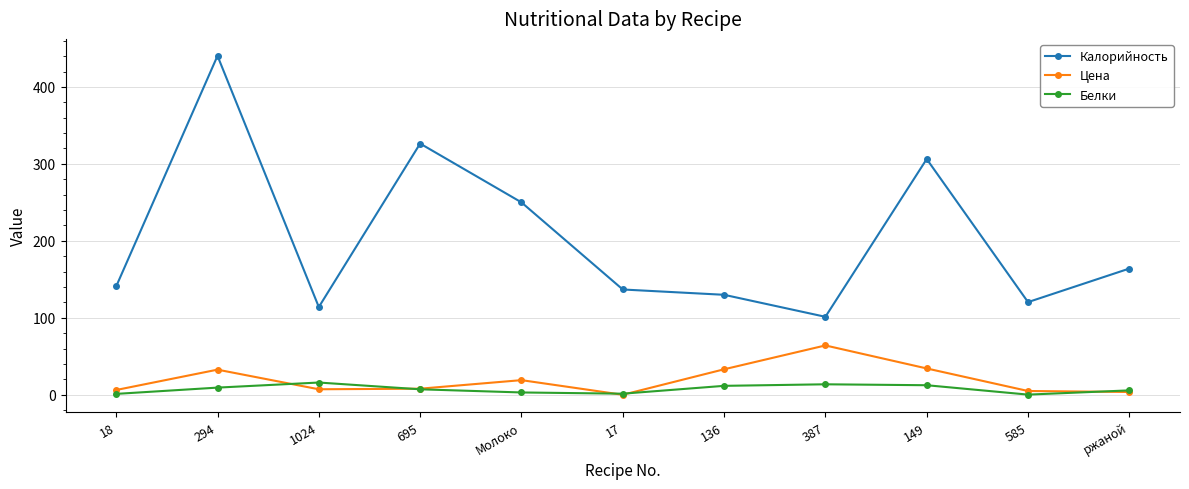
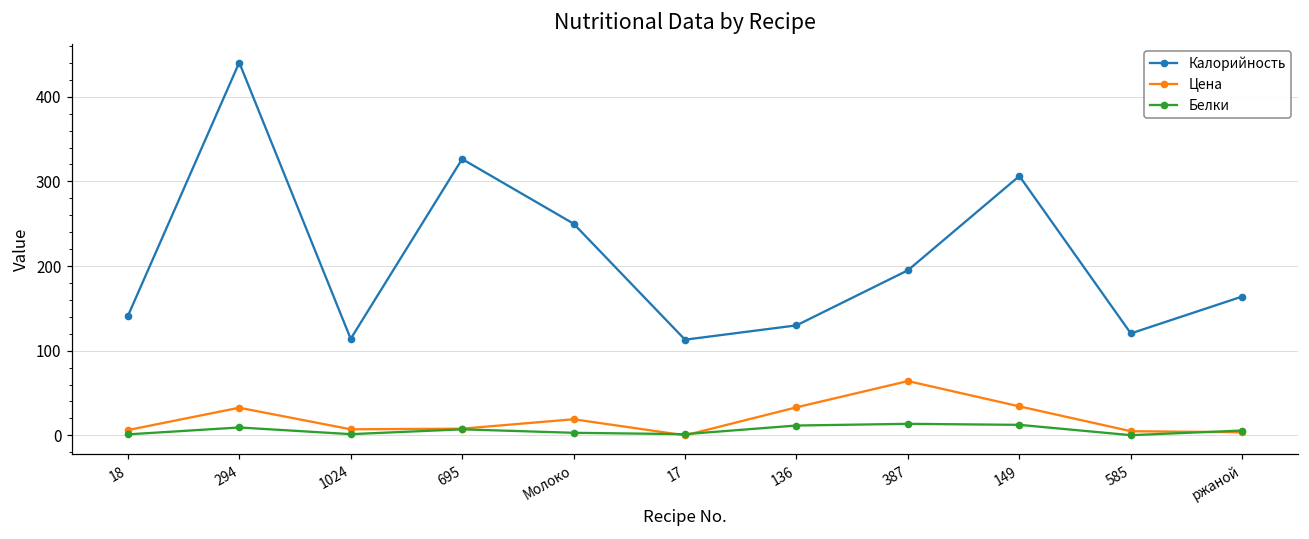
Белки, 1024: 20 -> 0
Калорийность, 17: 140 -> 110
Калорийность, 387: 100 -> 200
